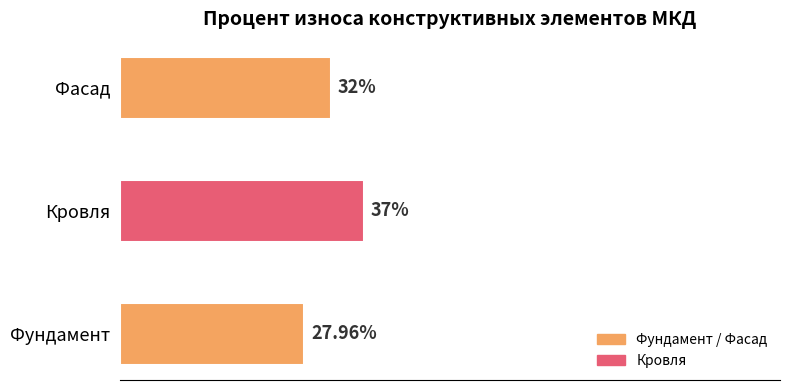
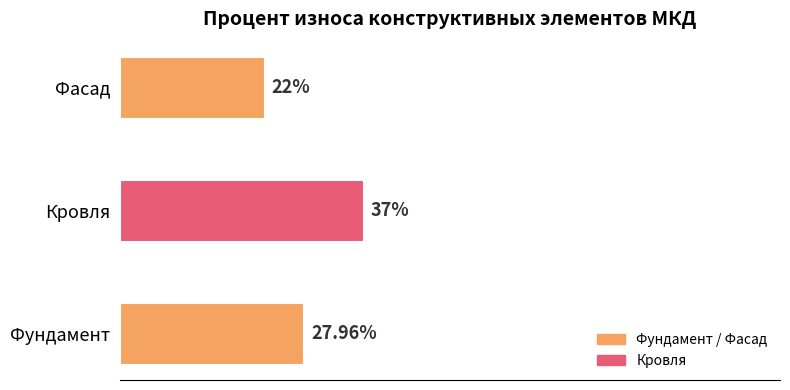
Фасад: 32% -> 22%
